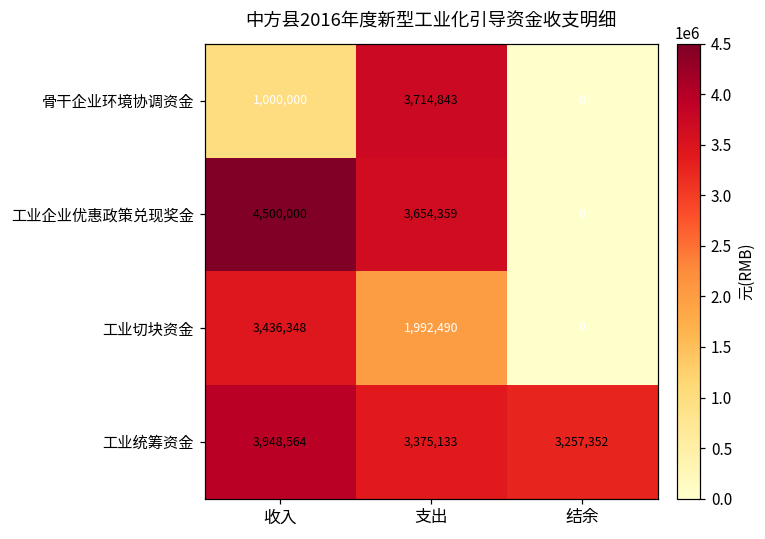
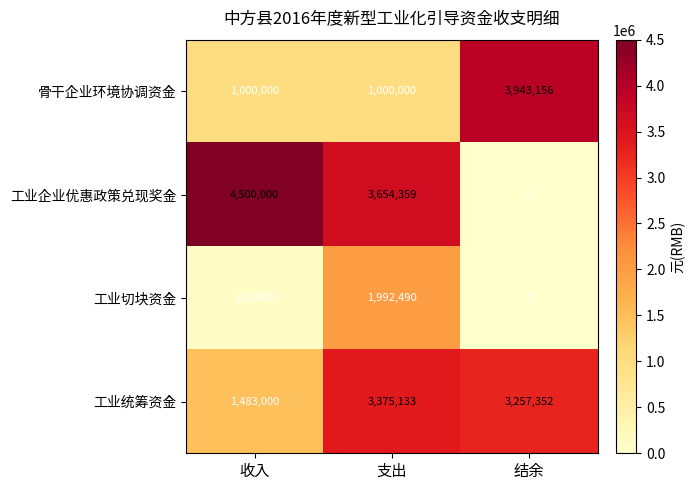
骨干企业环境协调资金, 支出: 3,714,843 -> 1,000,000
骨干企业环境协调资金, 结余: 0 -> 3,943,156
工业切块资金, 收入: 3,436,348 -> 100,000
工业统筹资金, 收入: 3,948,564 -> 1,483,000
